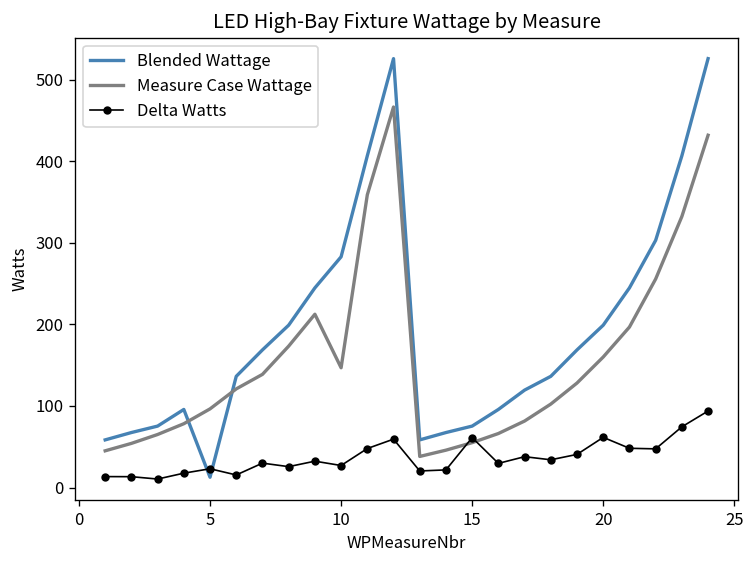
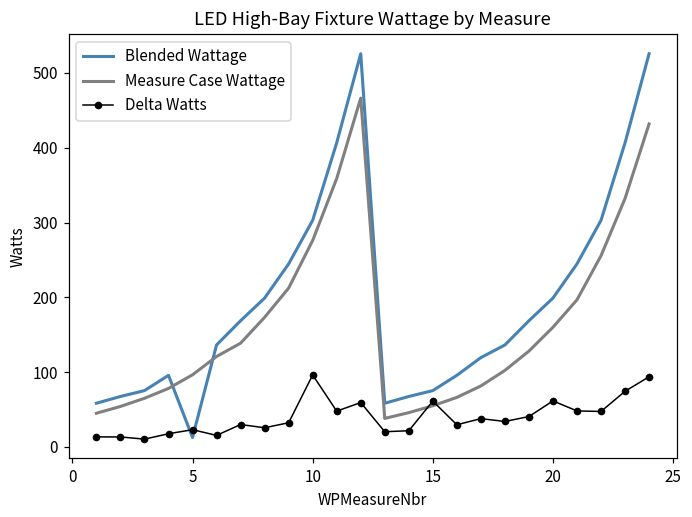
Blended Wattage, 10: 280 -> 300
Measure Case Wattage, 10: 150 -> 280
Delta Watts, 10: 30 -> 100
